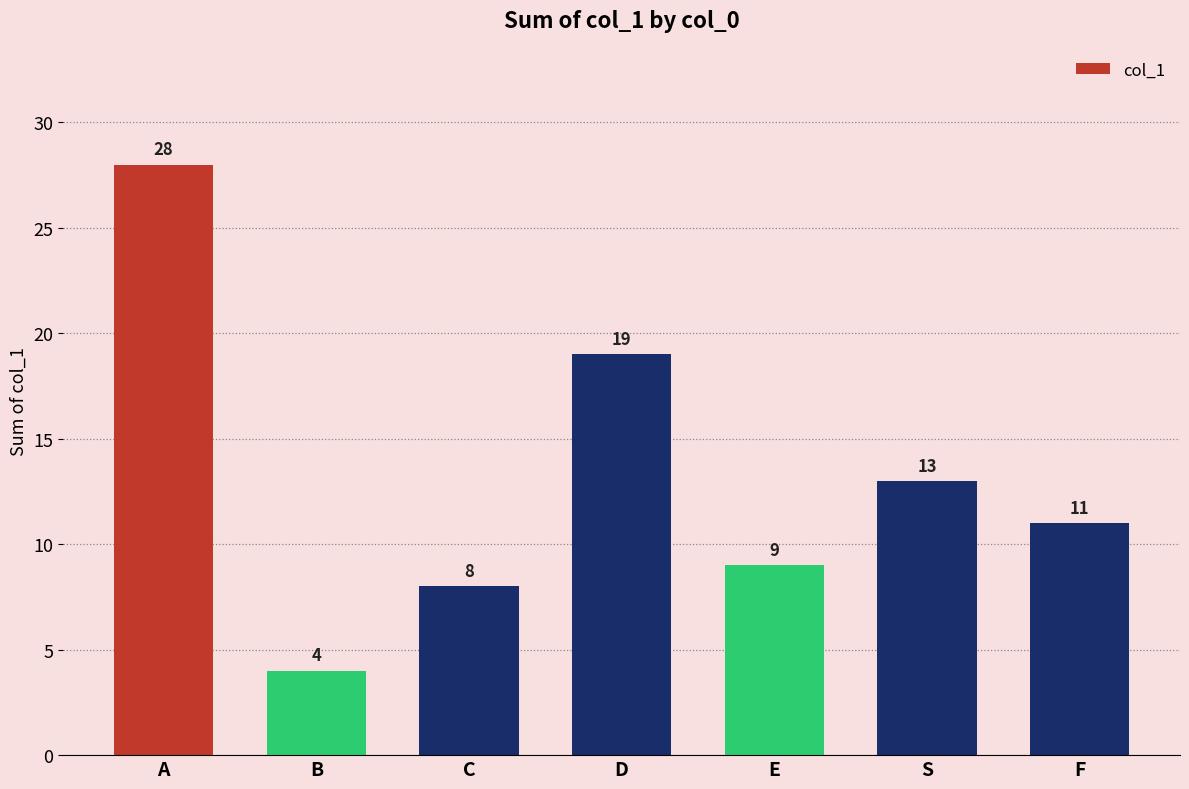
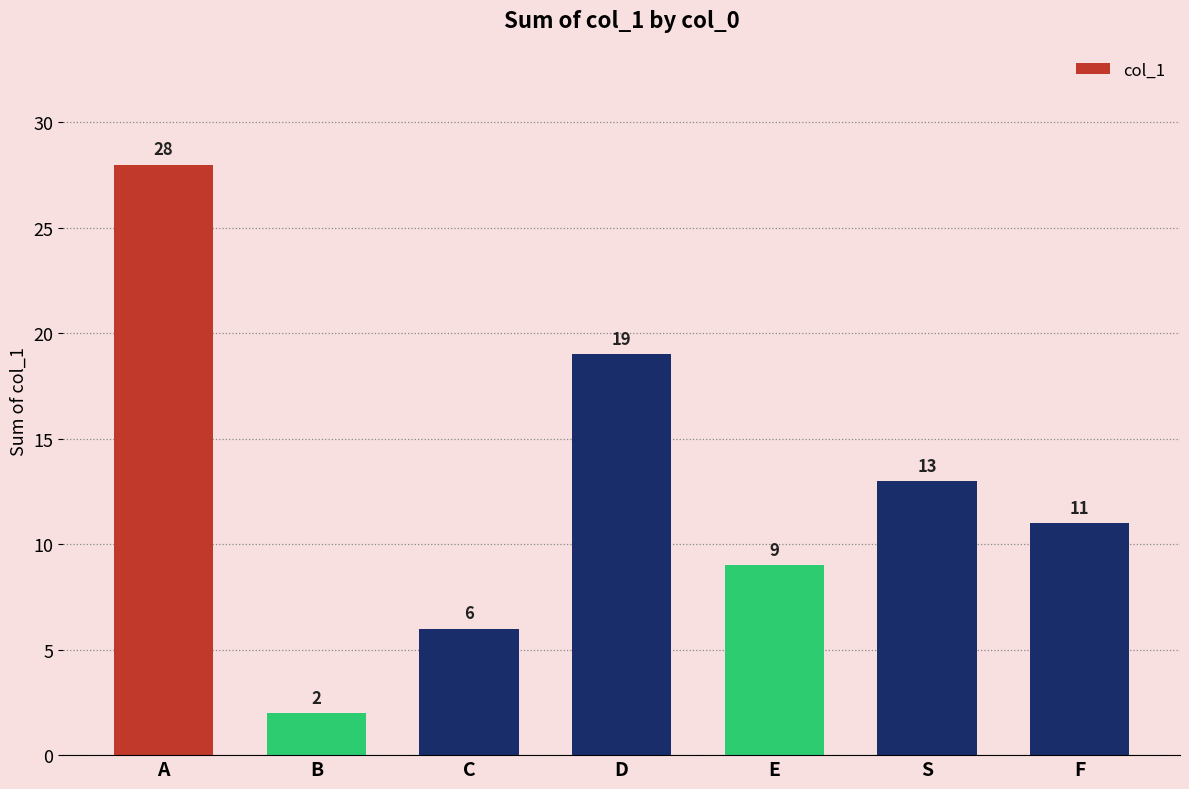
B: 4 -> 2
C: 8 -> 6
